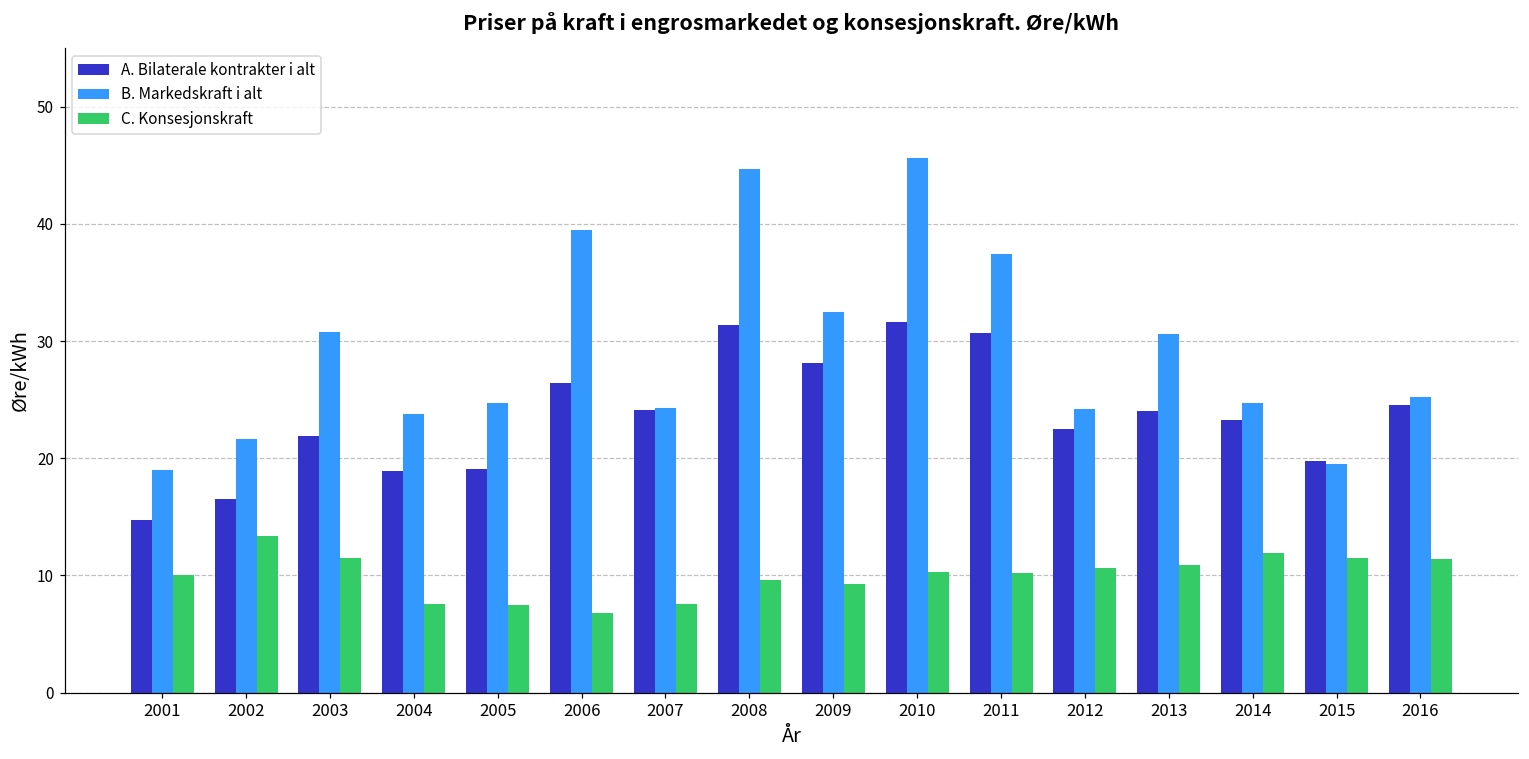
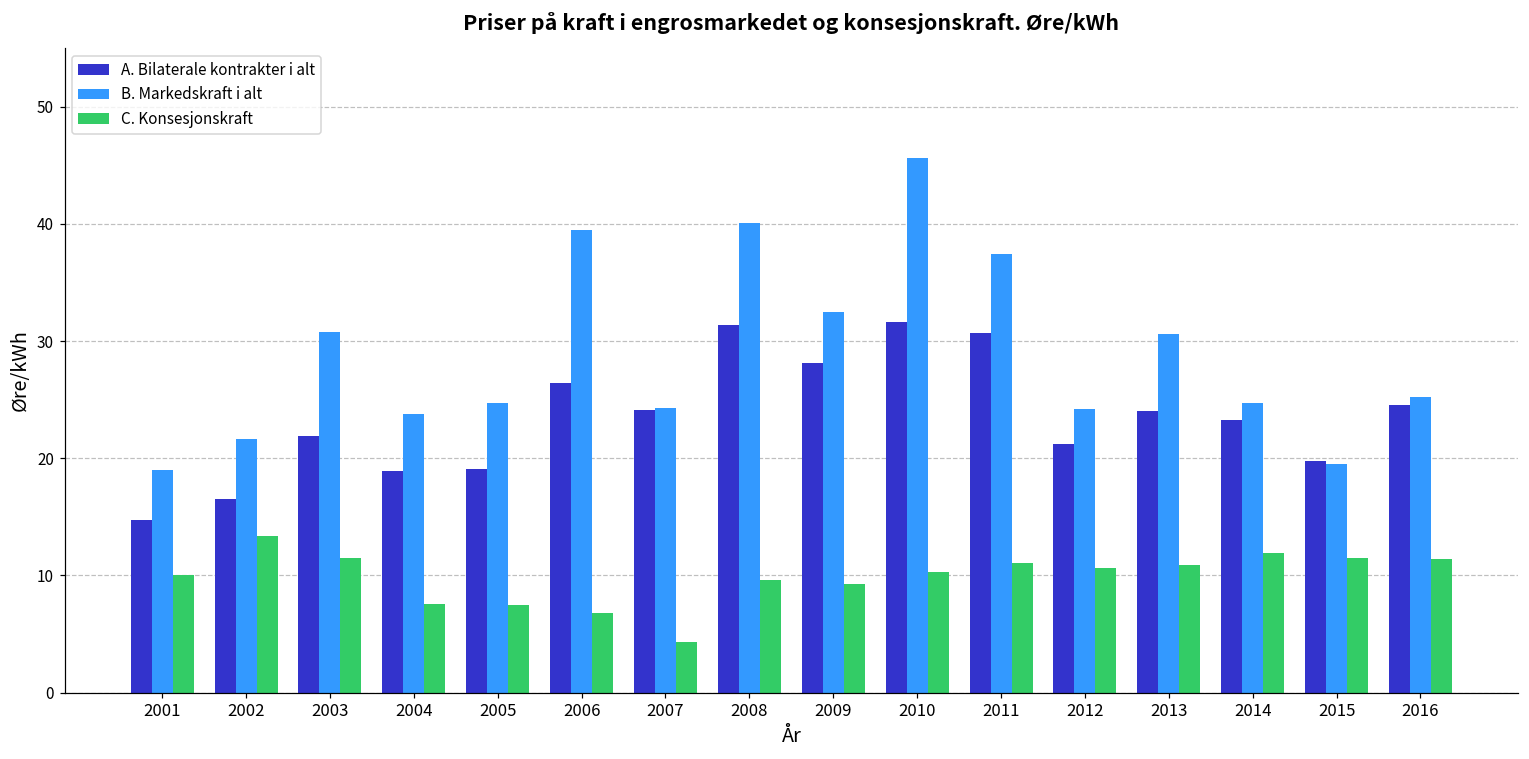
C. Konsesjonskraft, 2007: 7.6 -> 4.3
B. Markedskraft i alt, 2008: 44.7 -> 40.1
C. Konsesjonskraft, 2011: 10.2 -> 11.1
A. Bilaterale kontrakter i alt, 2012: 22.5 -> 21.2
